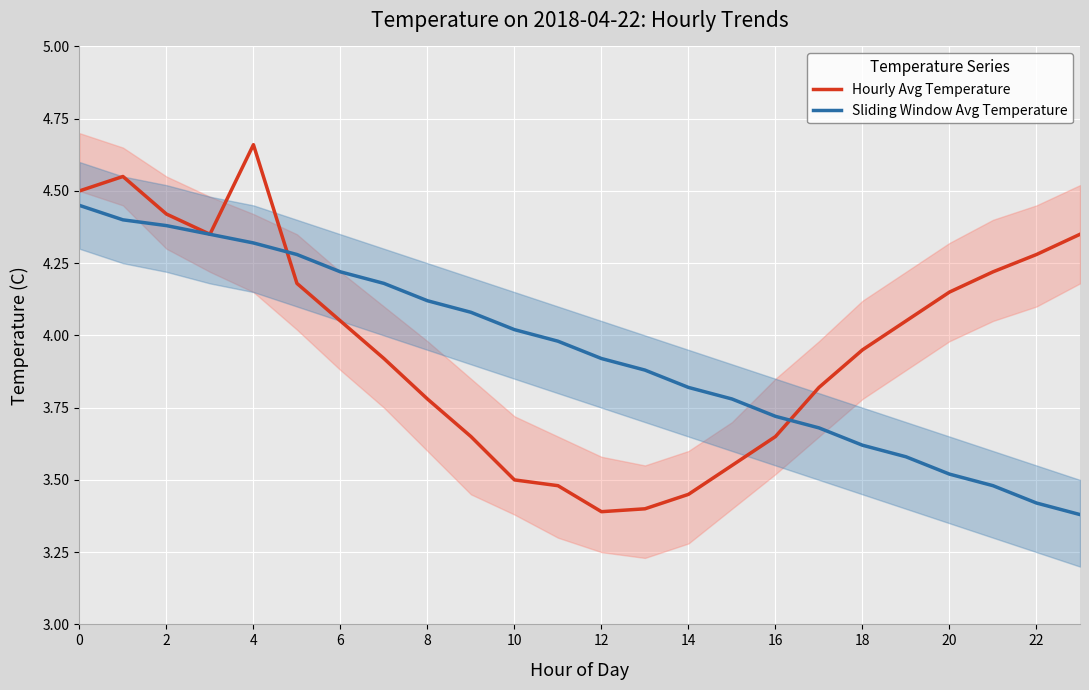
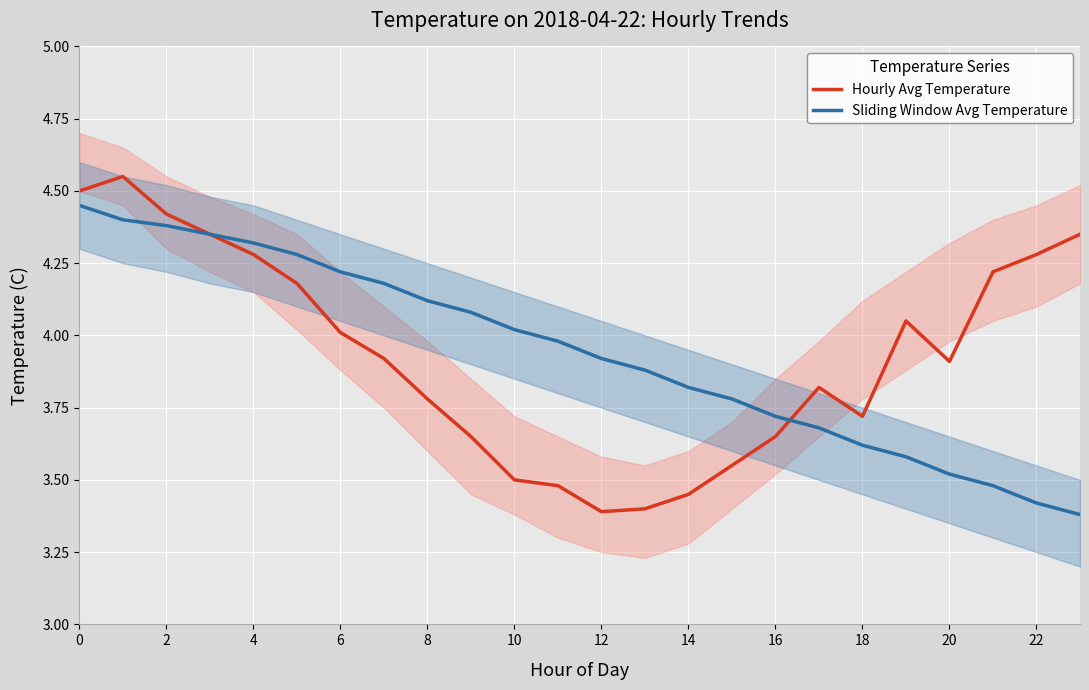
Hourly Avg Temperature, 4: 4.66 -> 4.28
Hourly Avg Temperature, 6: 4.05 -> 4.01
Hourly Avg Temperature, 18: 3.95 -> 3.72
Hourly Avg Temperature, 20: 4.15 -> 3.91
